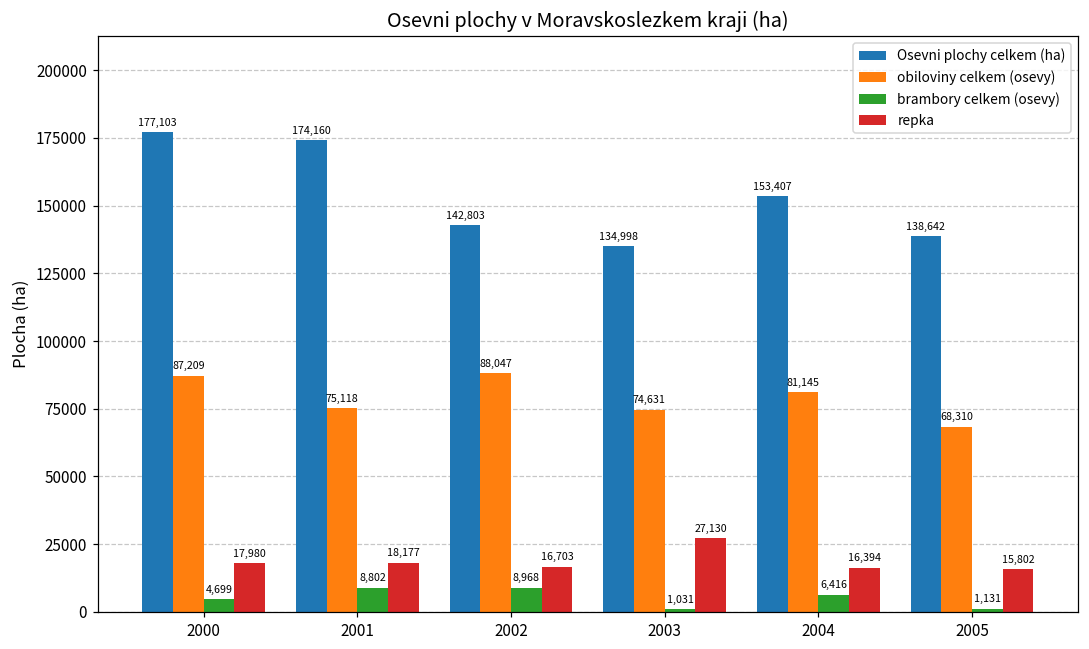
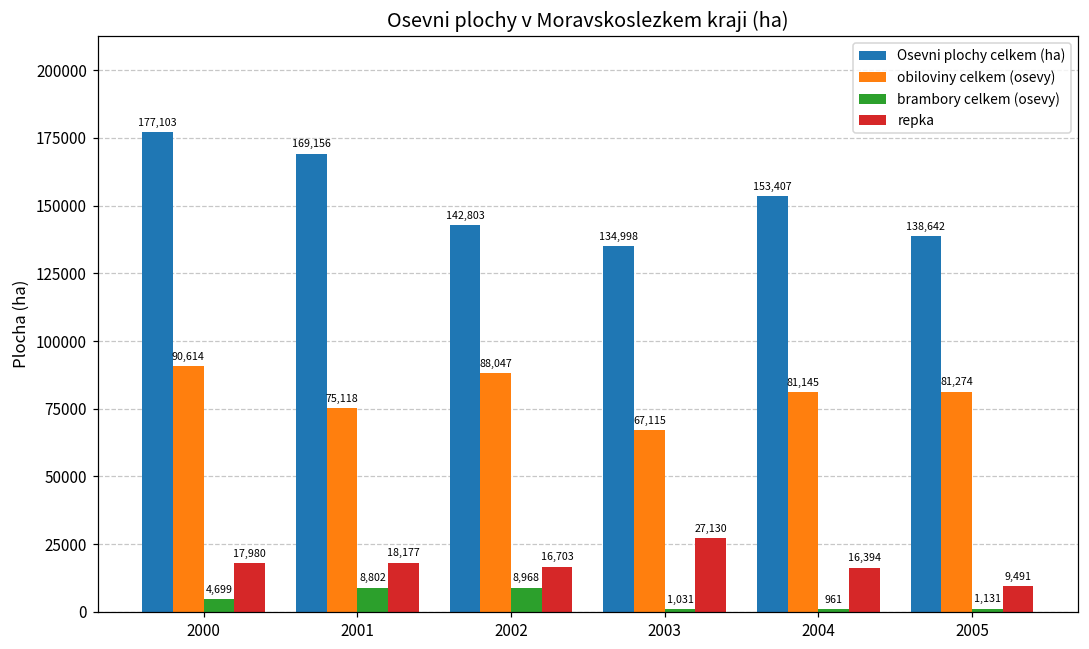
obiloviny celkem (osevy), 2000: 87,209 -> 90,614
Osevni plochy celkem (ha), 2001: 174,160 -> 169,156
obiloviny celkem (osevy), 2003: 74,631 -> 67,115
brambory celkem (osevy), 2004: 6,416 -> 961
obiloviny celkem (osevy), 2005: 68,310 -> 81,274
repka, 2005: 15,802 -> 9,491
